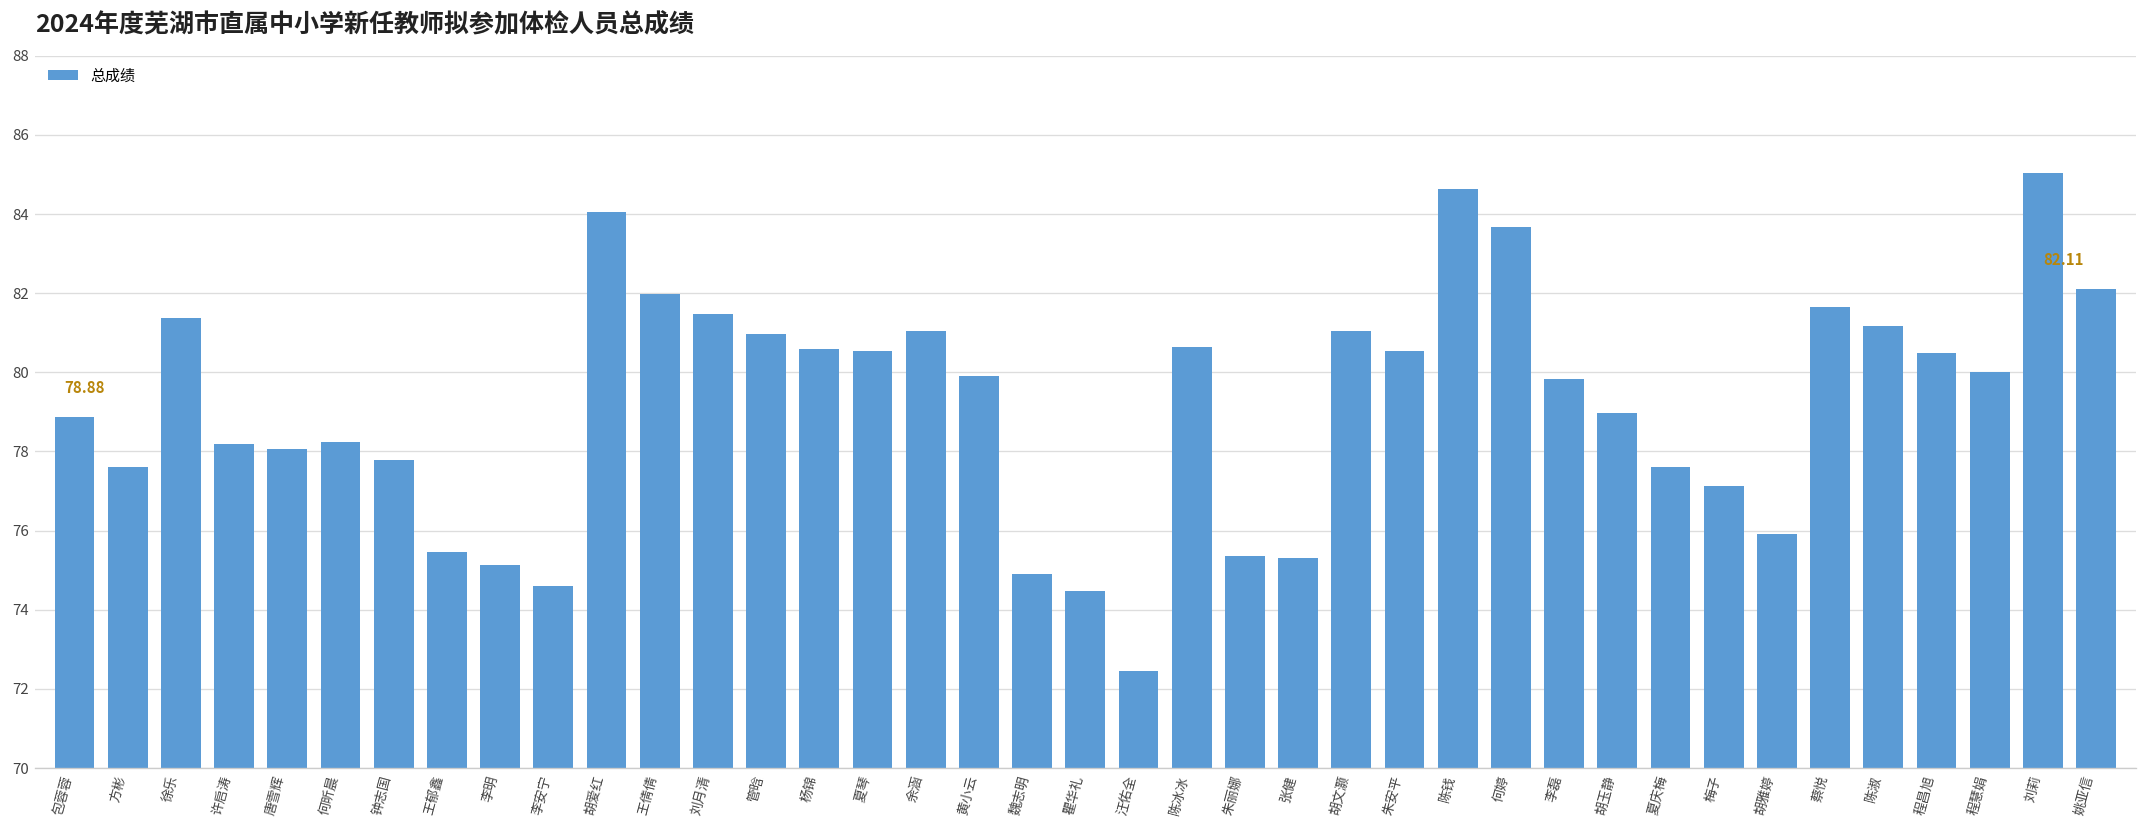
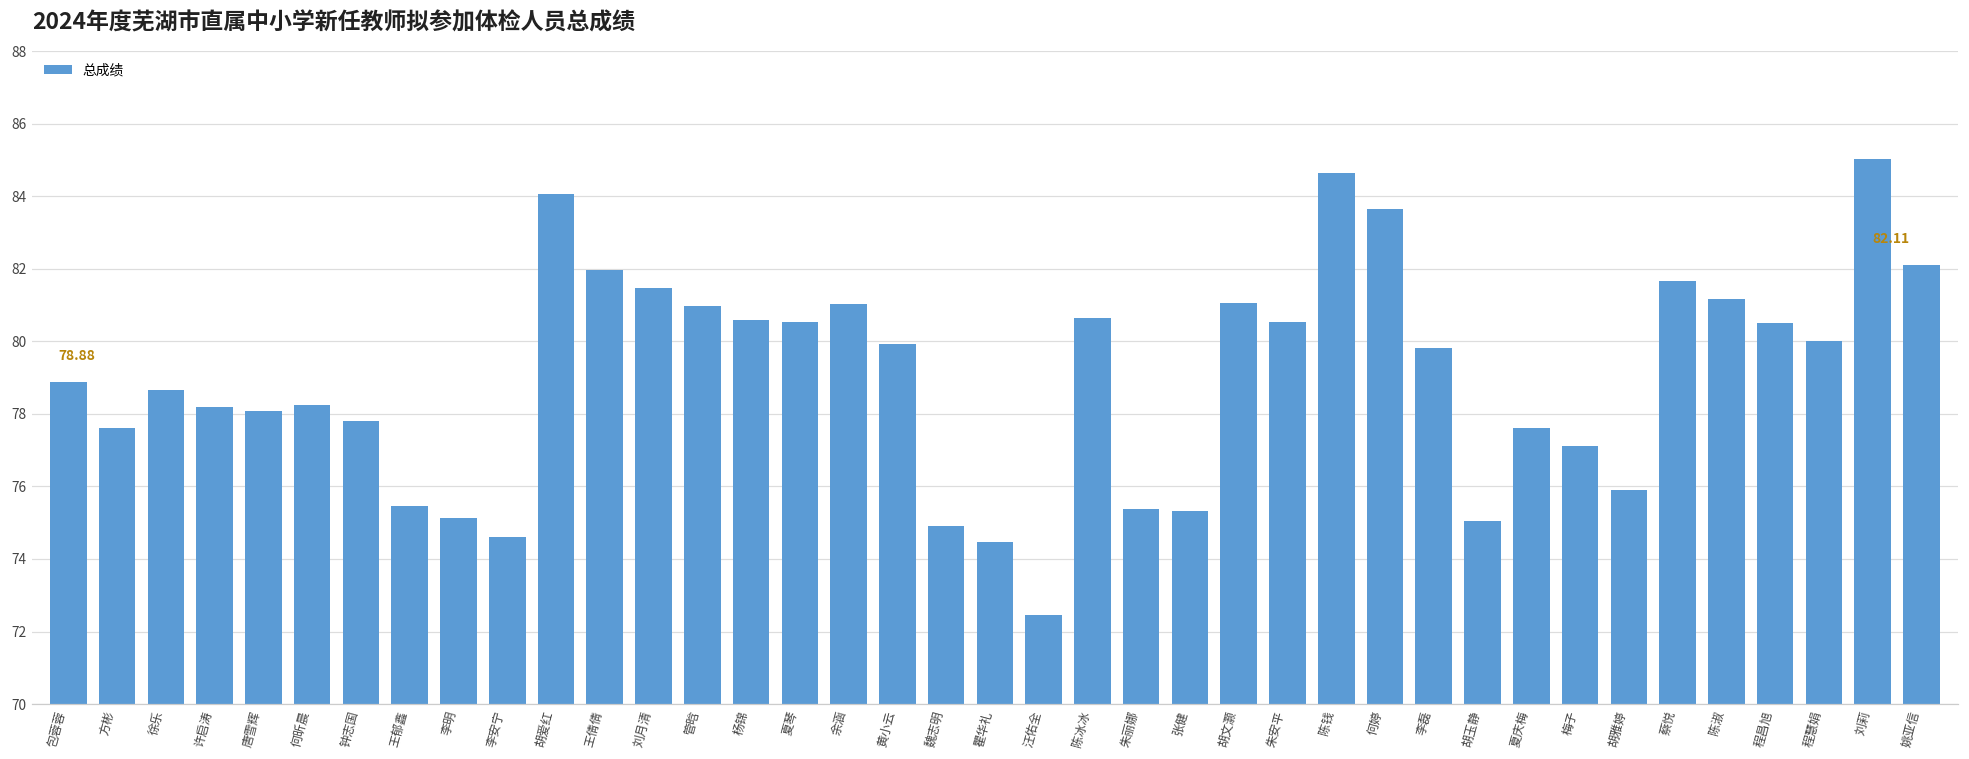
徐乐: 81.4 -> 78.7
胡玉静: 79.0 -> 75.1
